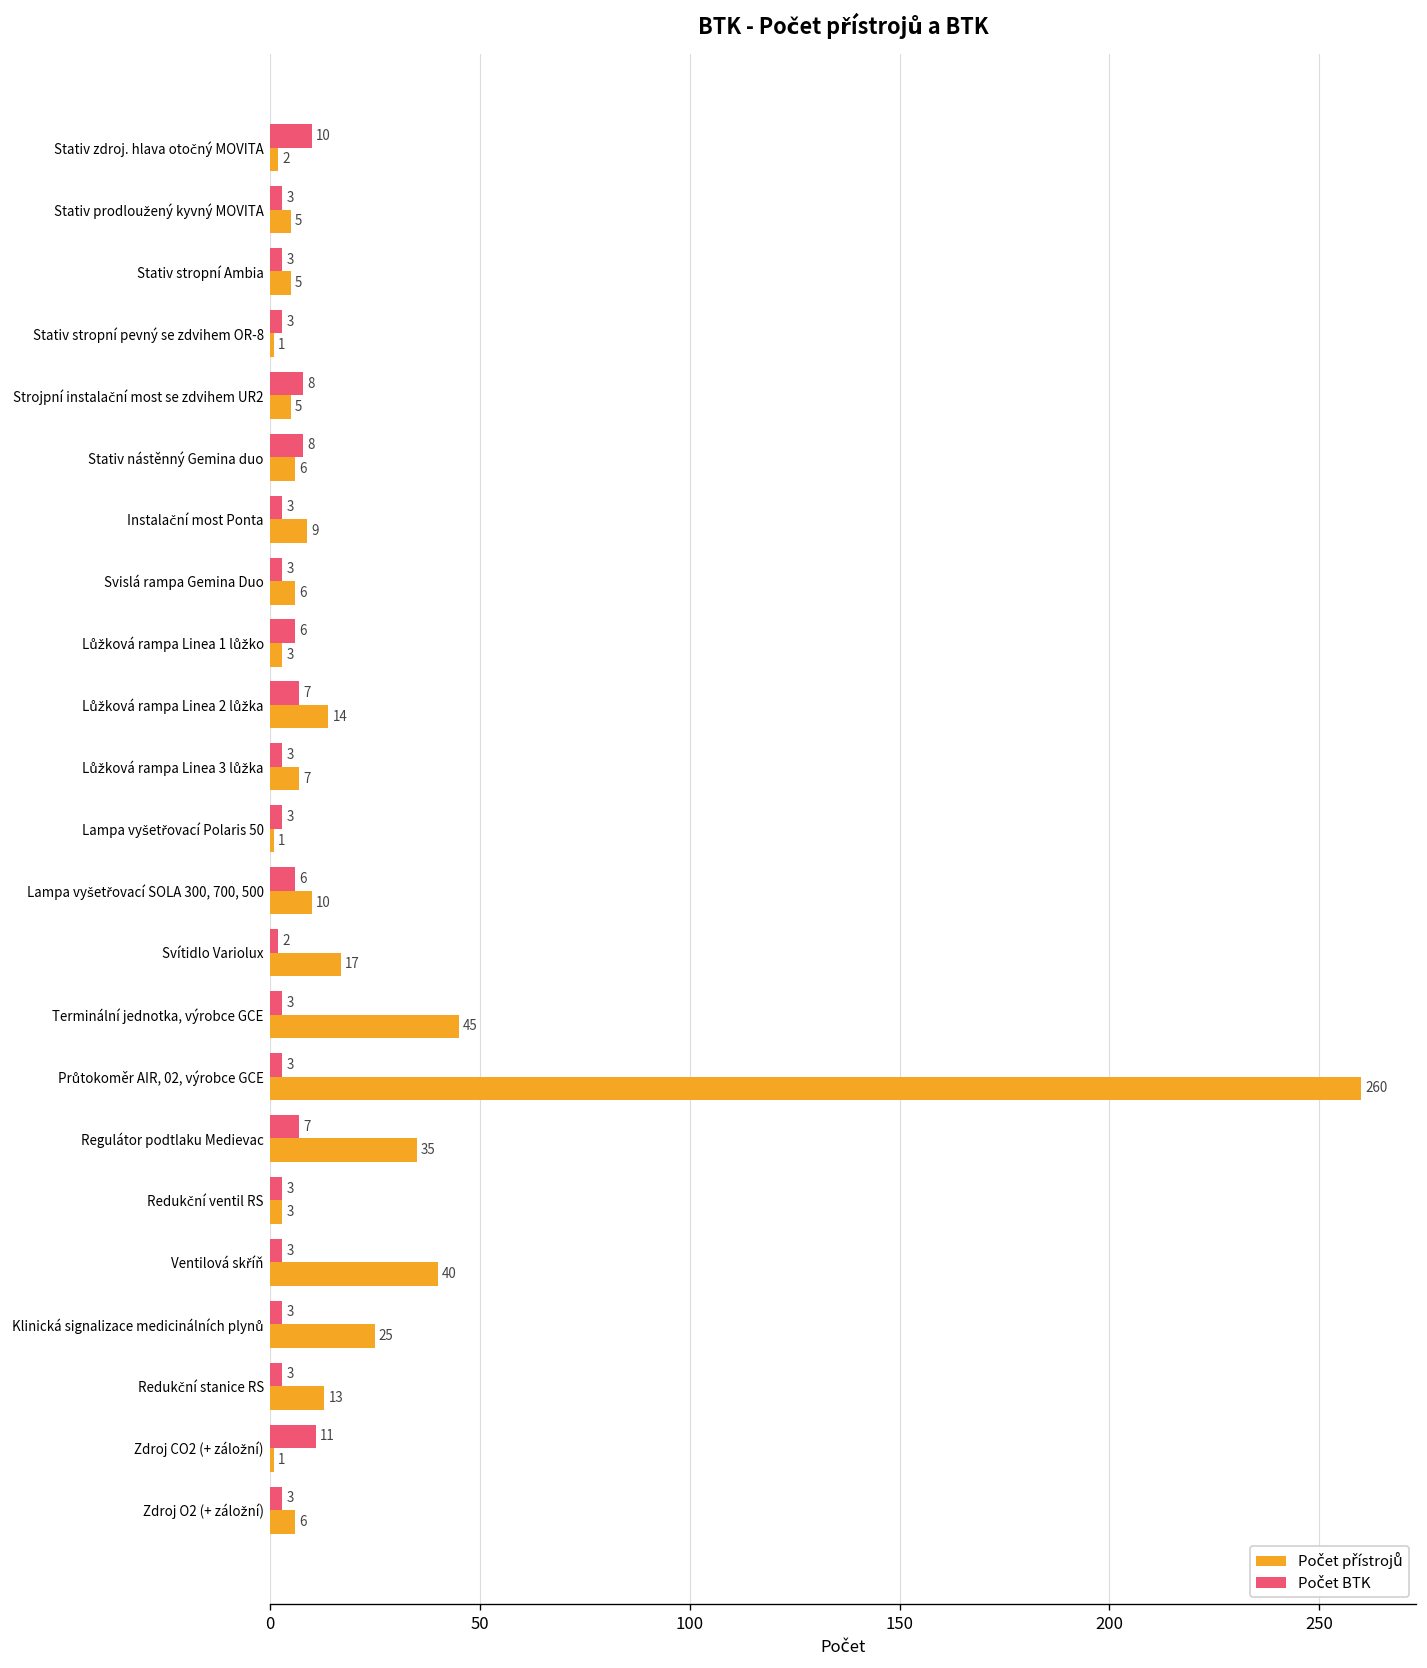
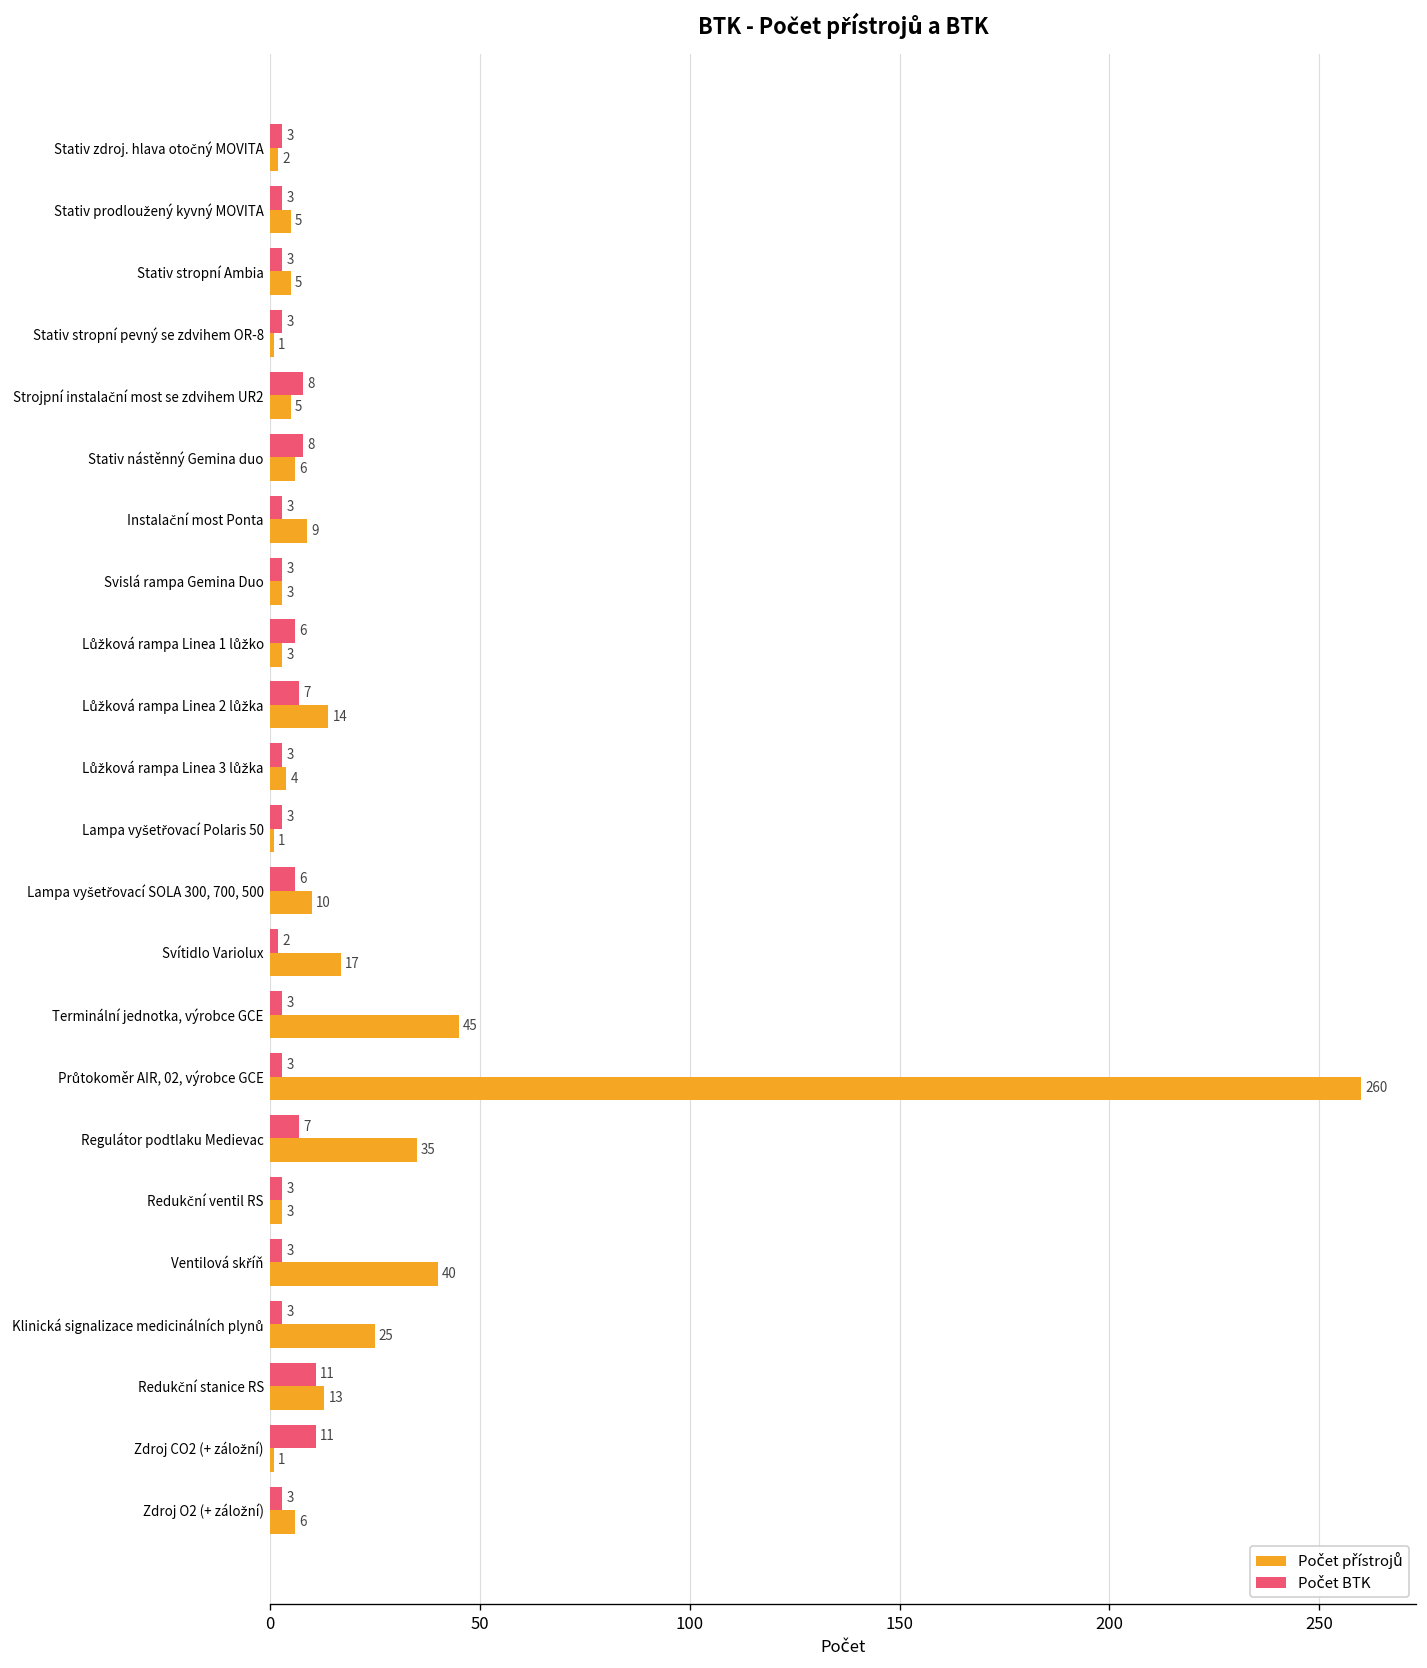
Počet BTK, Stativ zdroj. hlava otočný MOVITA: 10 -> 3
Počet přístrojů, Svislá rampa Gemina Duo: 6 -> 3
Počet přístrojů, Lůžková rampa Linea 3 lůžka: 7 -> 4
Počet BTK, Redukční stanice RS: 3 -> 11
